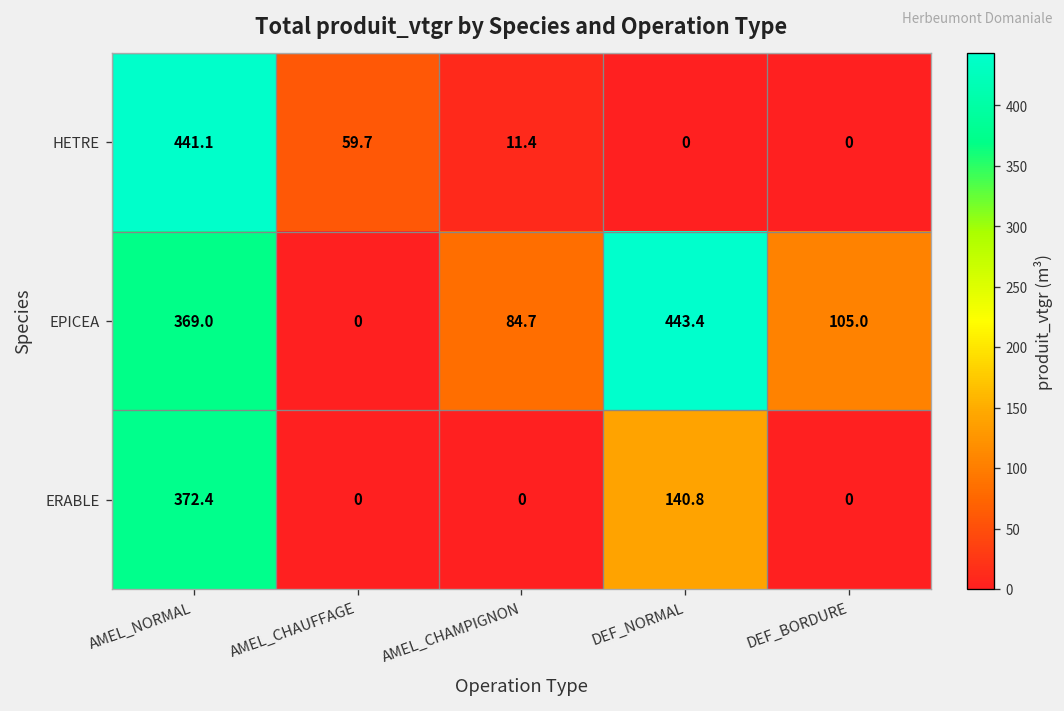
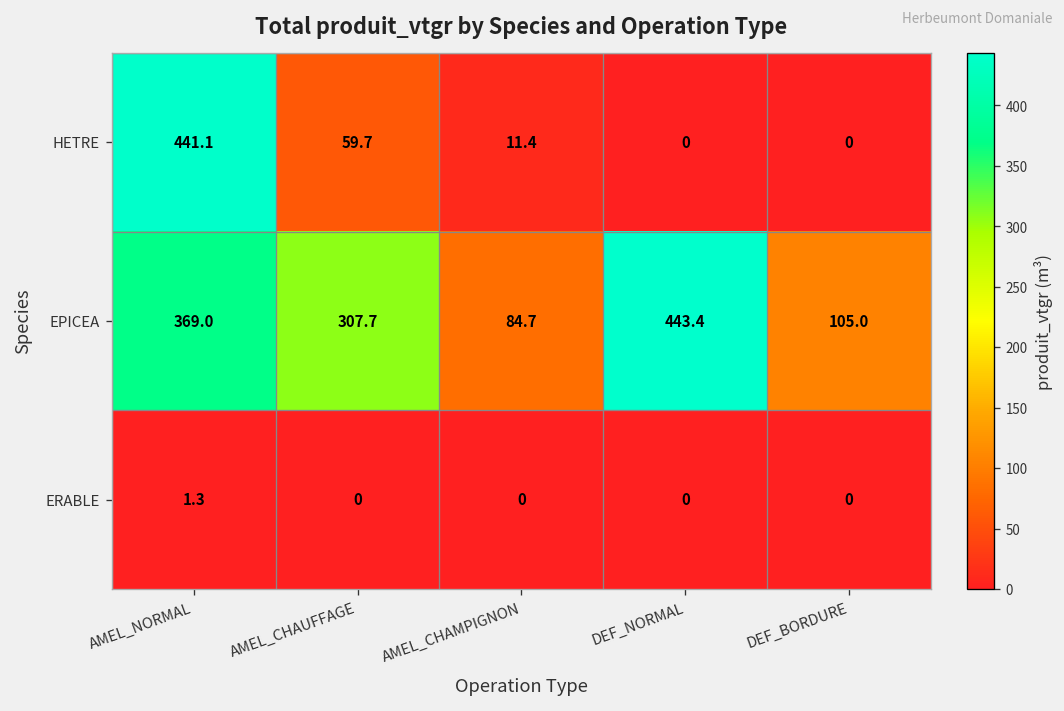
EPICEA, AMEL_CHAUFFAGE: 0 -> 307.7
ERABLE, AMEL_NORMAL: 372.4 -> 1.3
ERABLE, DEF_NORMAL: 140.8 -> 0
